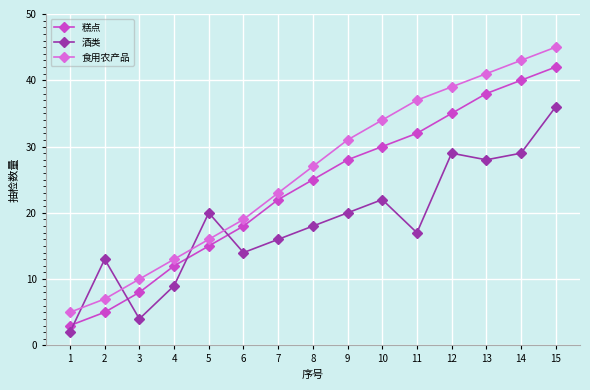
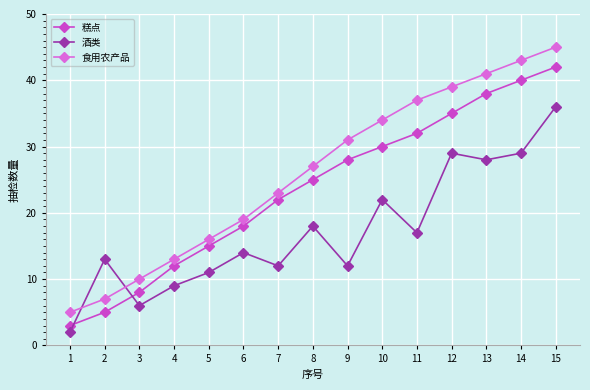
酒类, 3: 4 -> 6
酒类, 5: 20 -> 11
酒类, 7: 16 -> 12
酒类, 9: 20 -> 12
